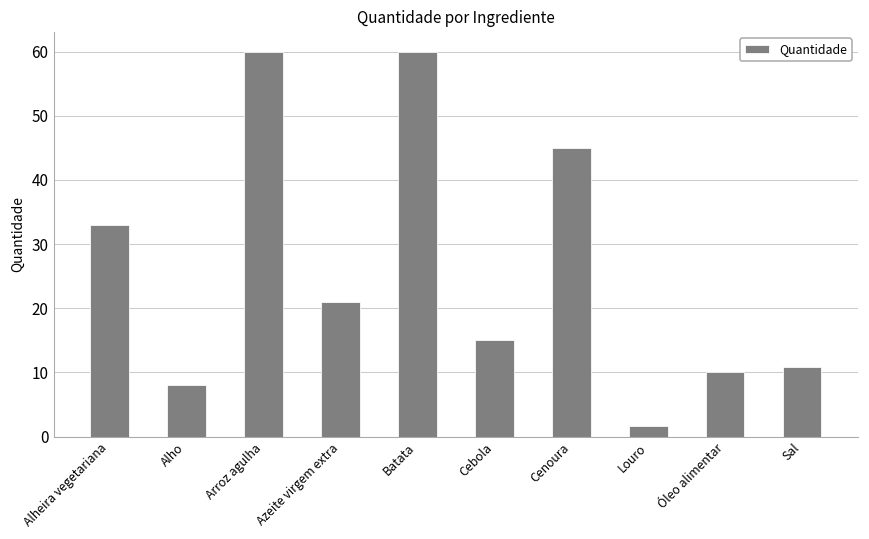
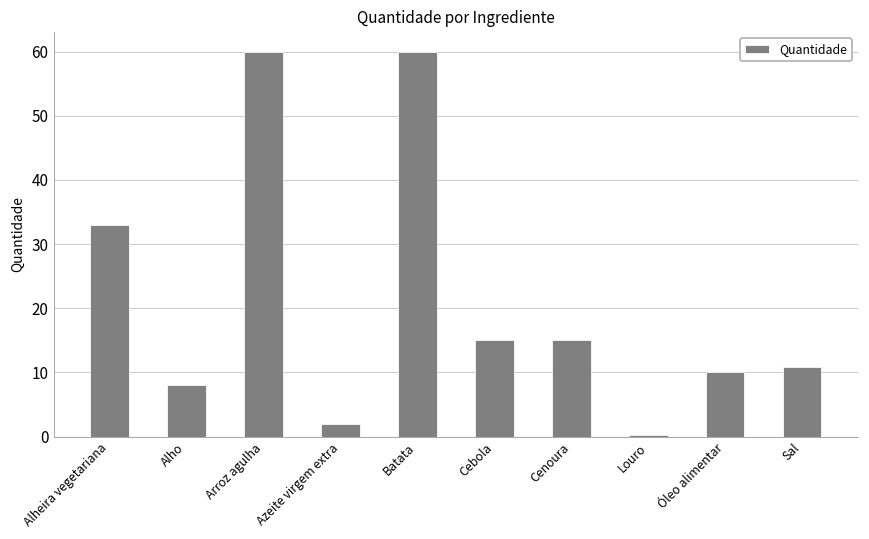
Azeite virgem extra: 21 -> 2
Cenoura: 45 -> 15
Louro: 2 -> 0
